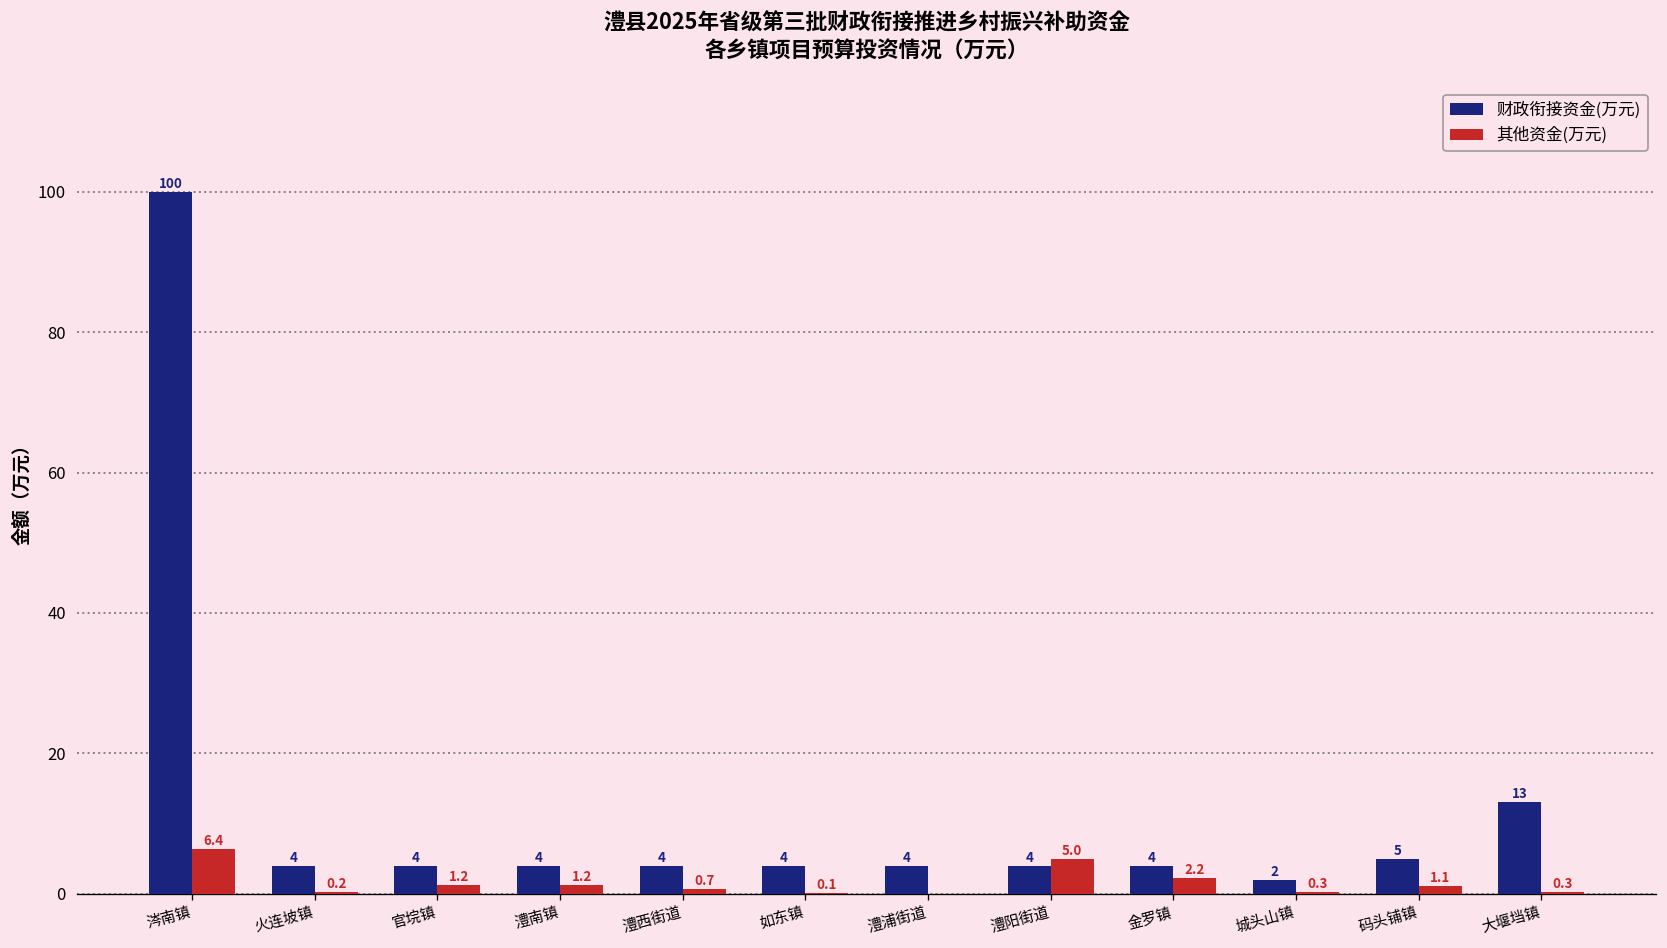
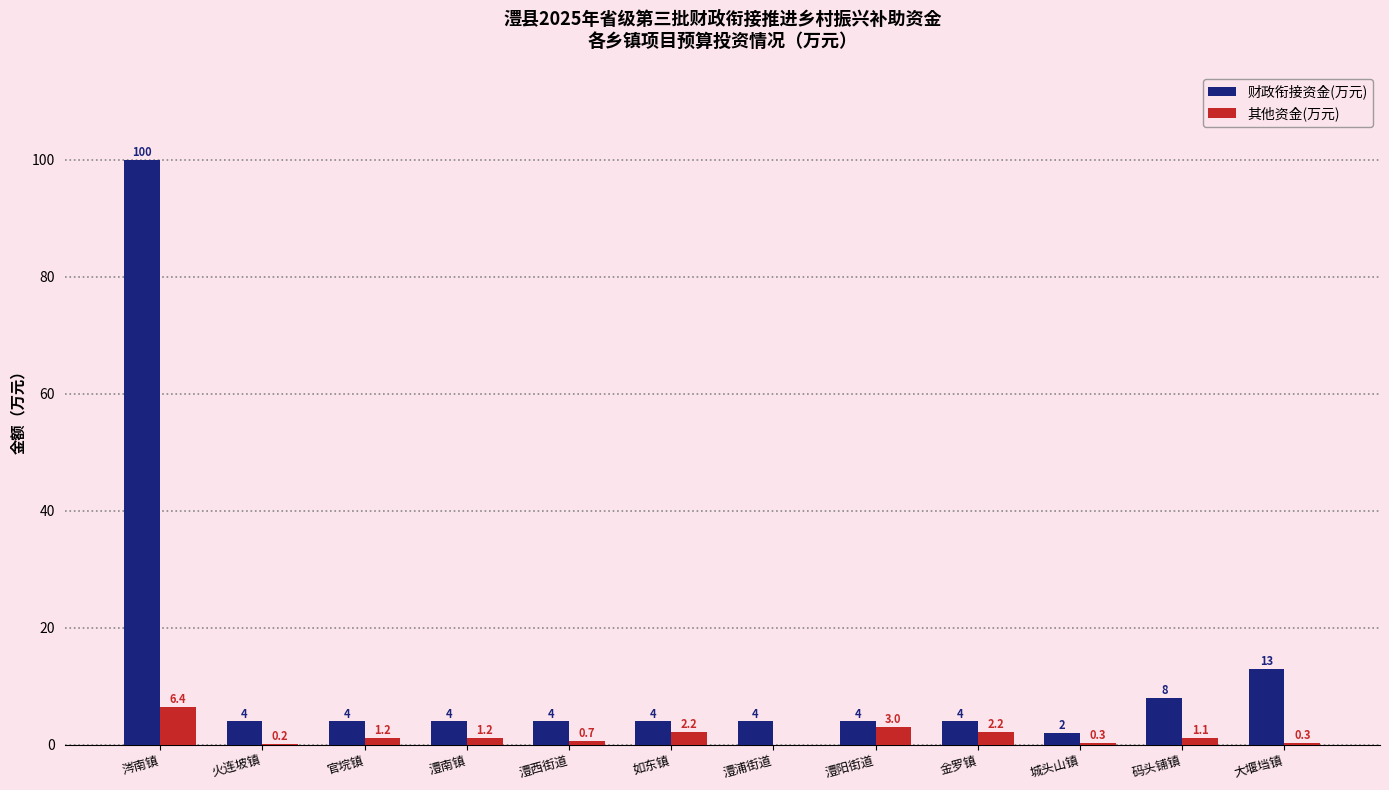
其他资金(万元), 如东镇: 0.1 -> 2.2
其他资金(万元), 澧阳街道: 5.0 -> 3.0
财政衔接资金(万元), 码头铺镇: 5 -> 8
